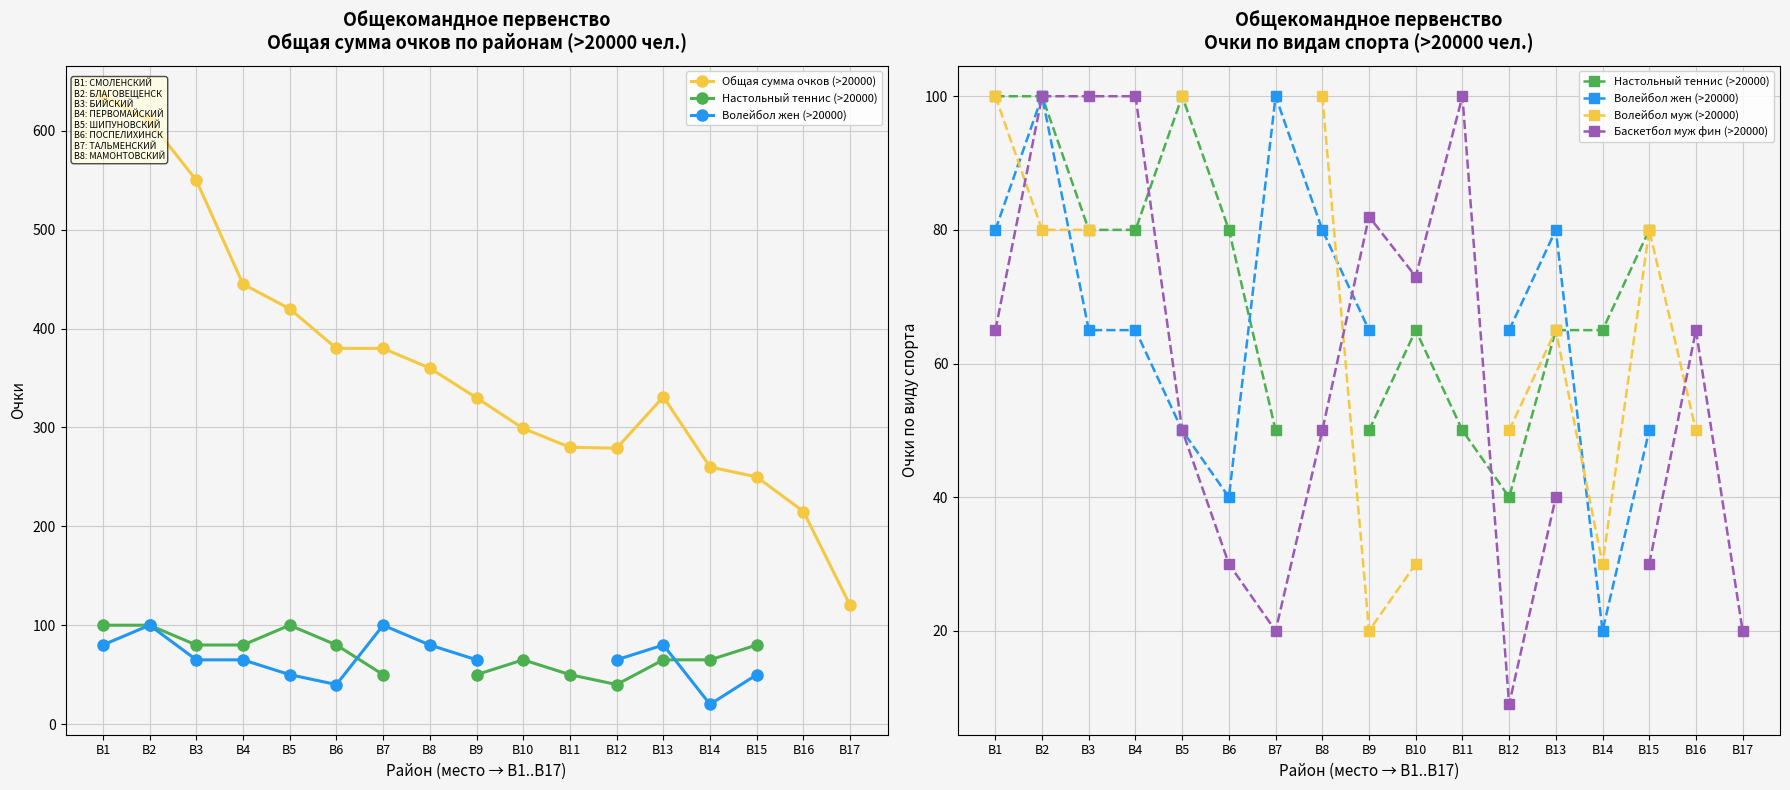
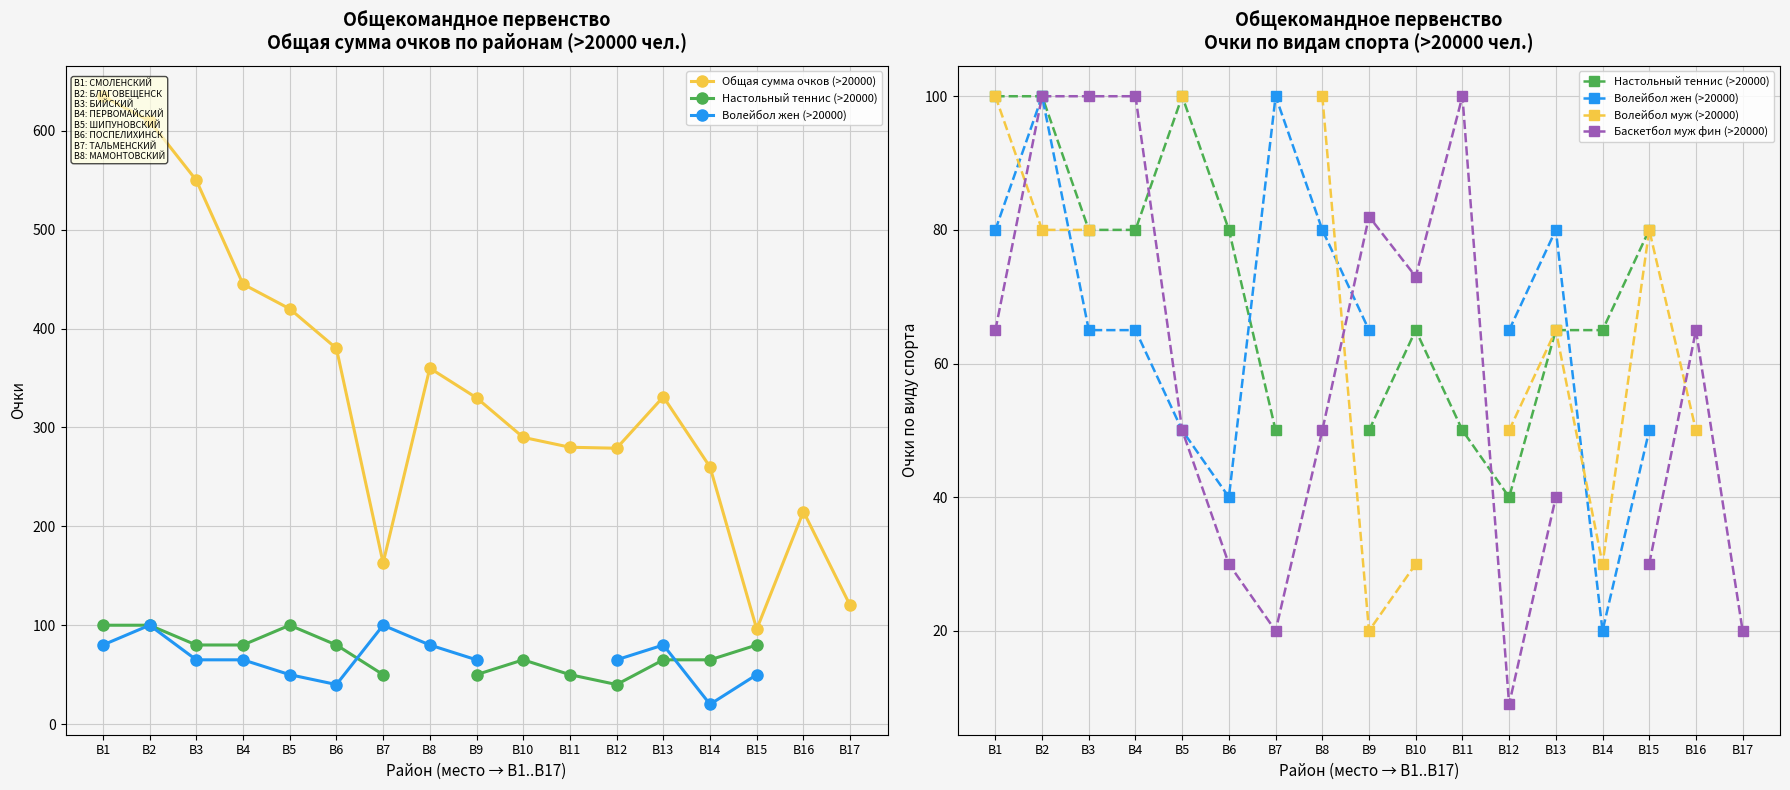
Общекомандное первенство Общая сумма очков по районам (>20000 чел.), Общая сумма очков (>20000), B7: 380 -> 160
Общекомандное первенство Общая сумма очков по районам (>20000 чел.), Общая сумма очков (>20000), B10: 300 -> 290
Общекомандное первенство Общая сумма очков по районам (>20000 чел.), Общая сумма очков (>20000), B15: 250 -> 100
